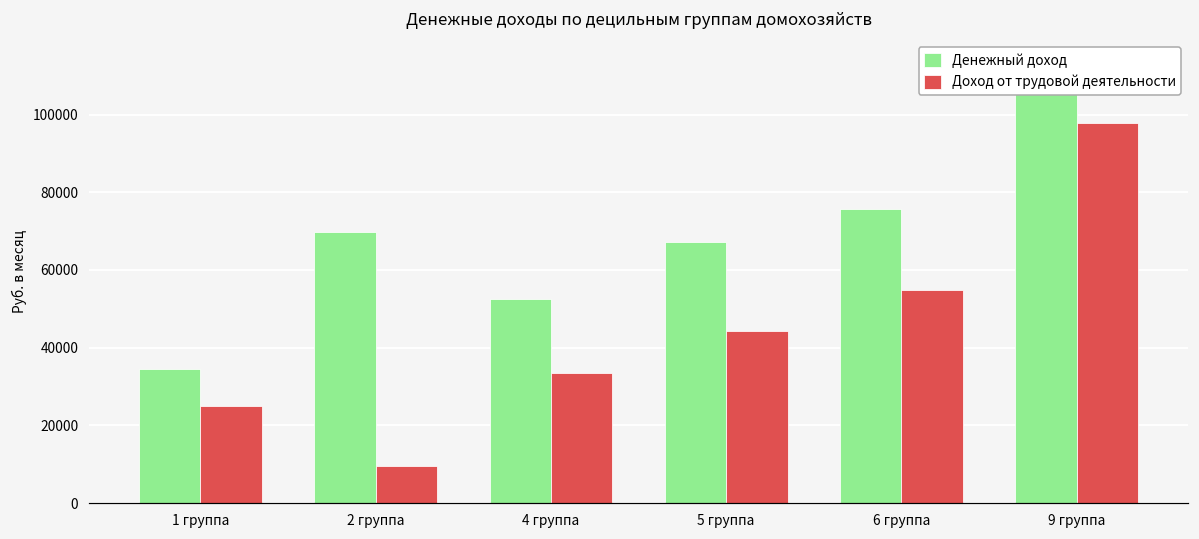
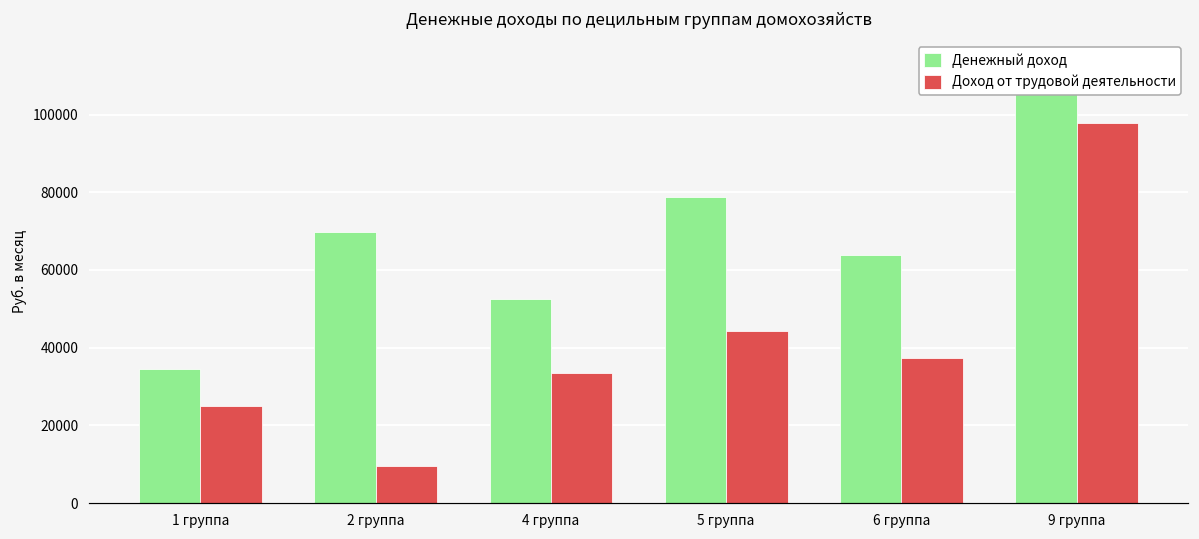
Денежный доход, 5 группа: 67000 -> 79000
Денежный доход, 6 группа: 76000 -> 64000
Доход от трудовой деятельности, 6 группа: 55000 -> 37000
